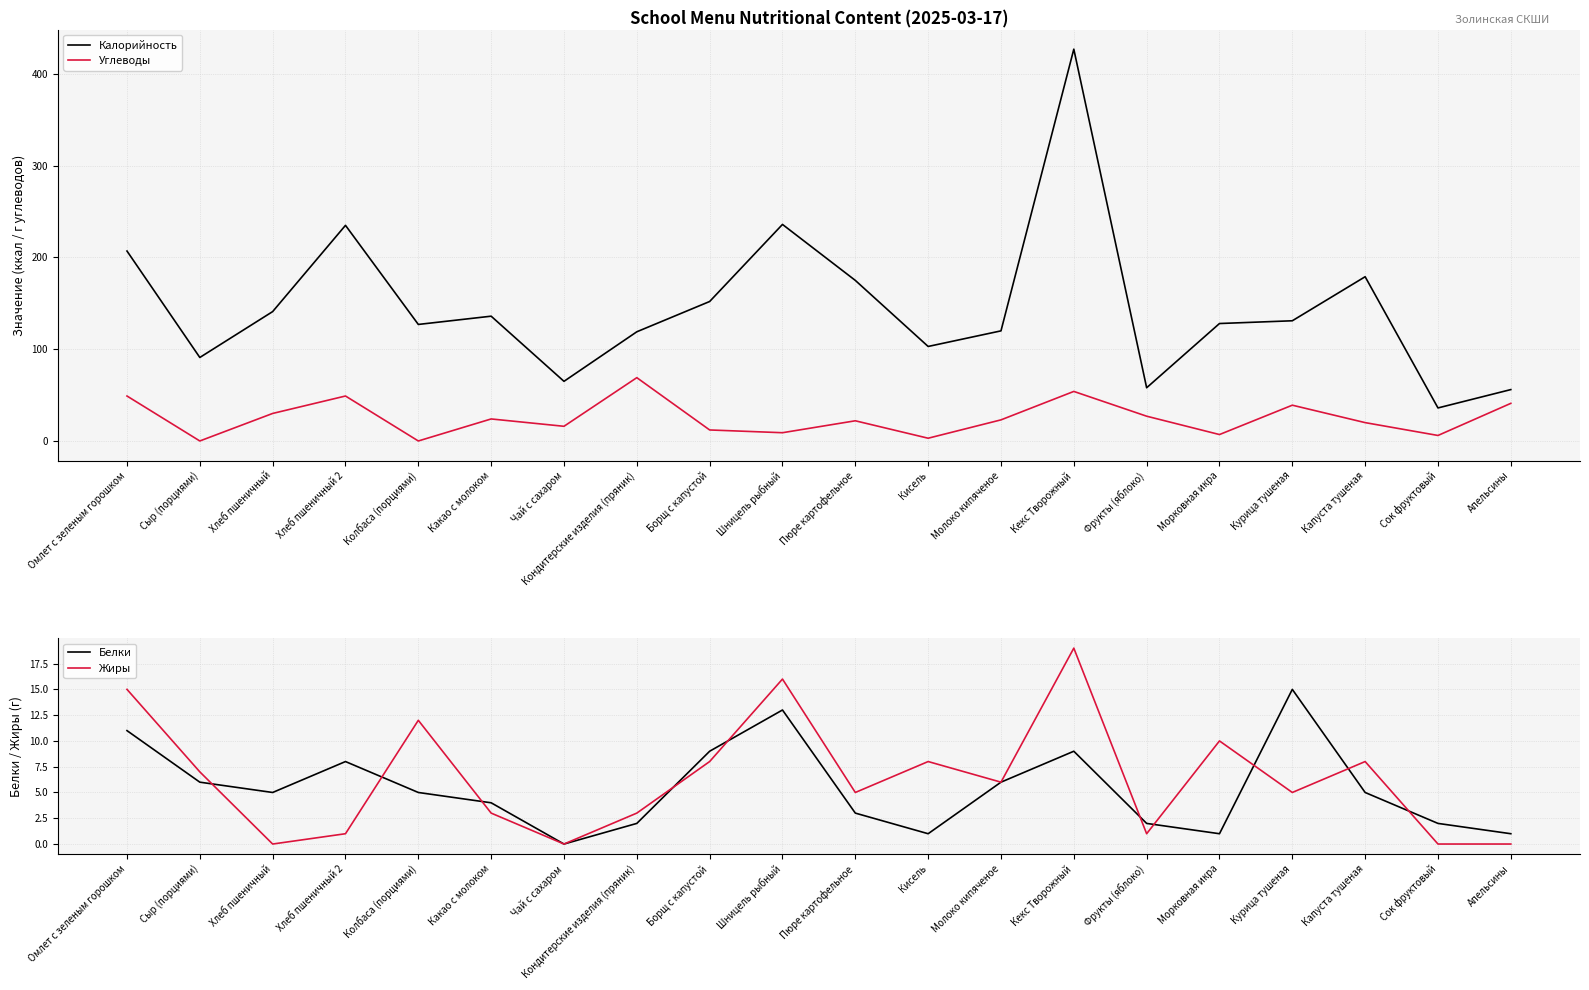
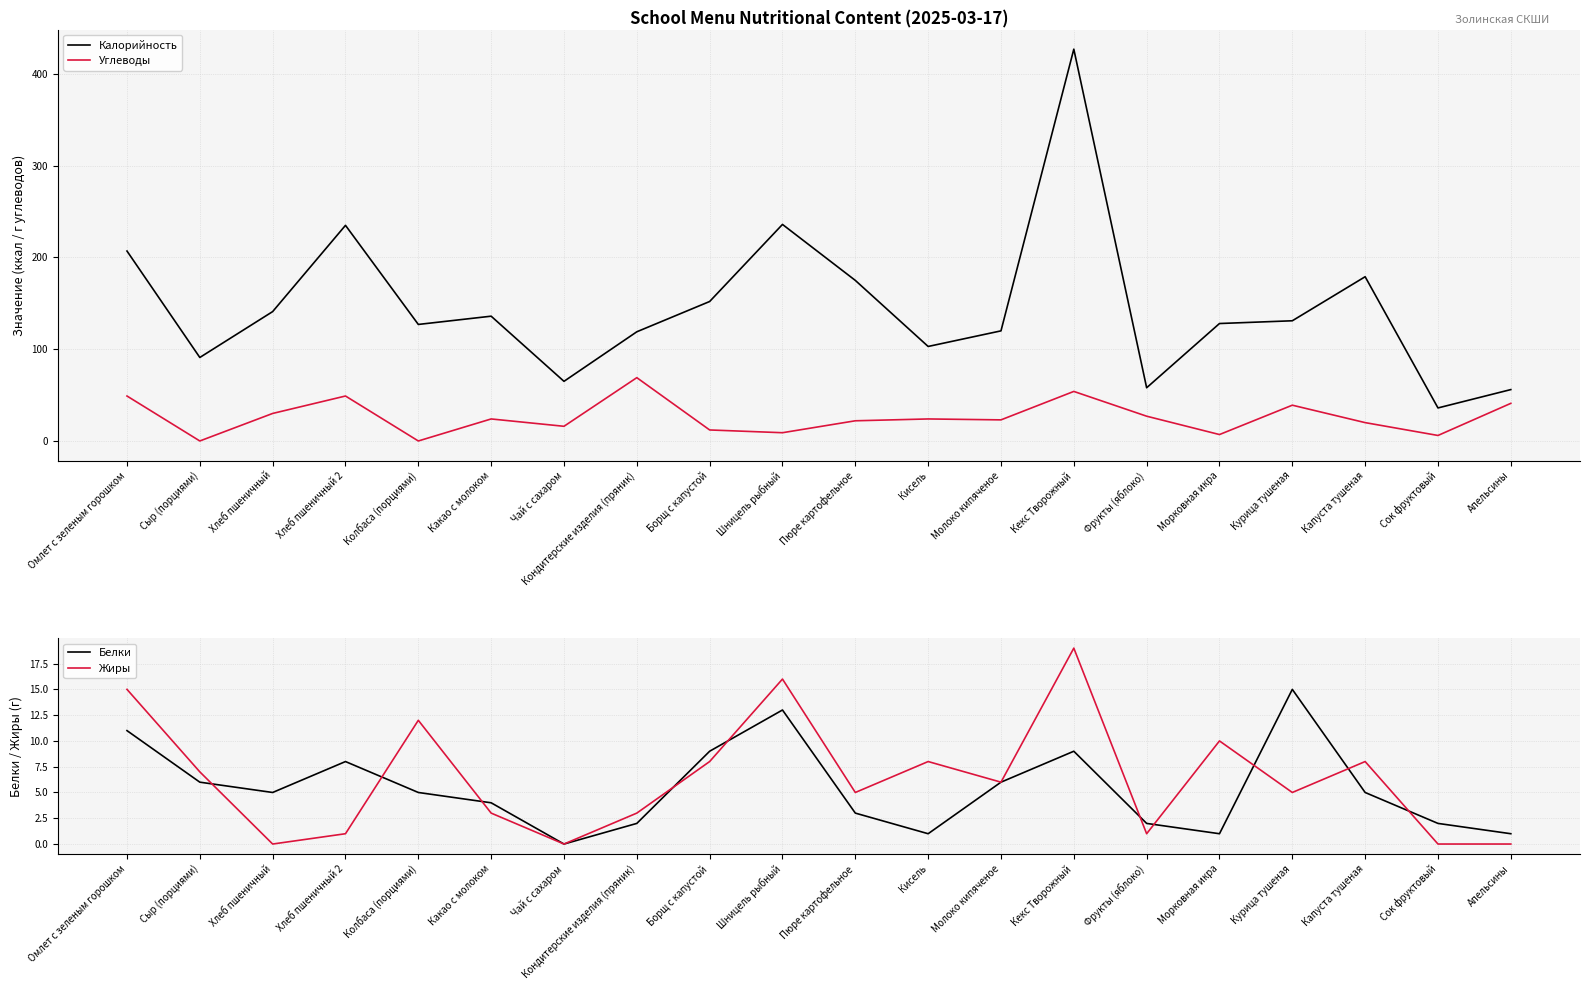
School Menu Nutritional Content (2025-03-17), Углеводы, Кисель: 0 -> 20
